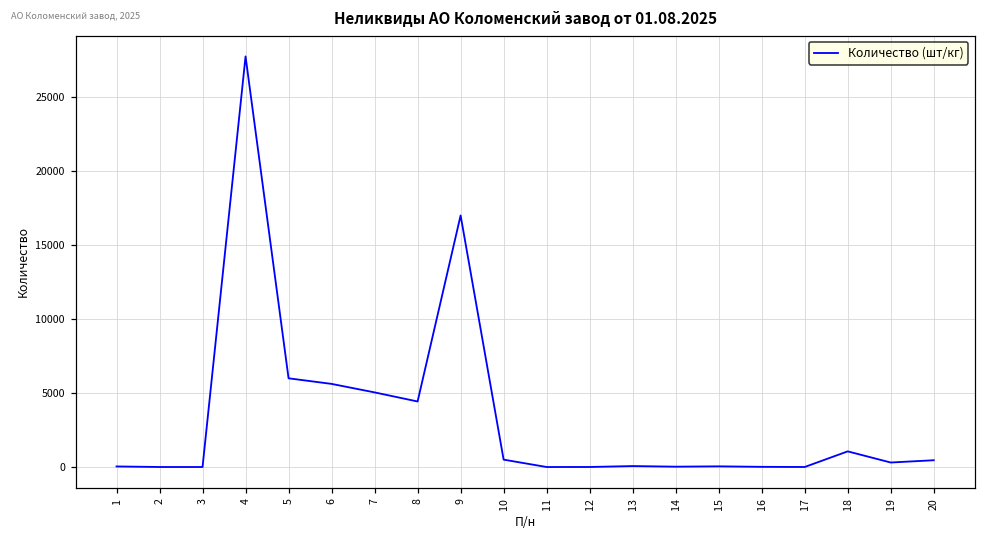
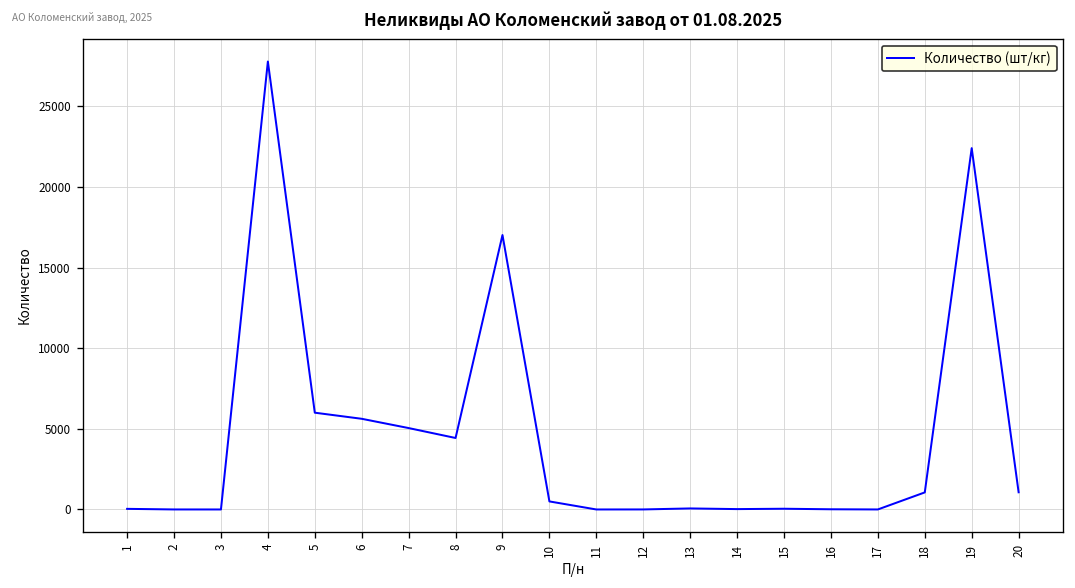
19: 300 -> 22400
20: 500 -> 1100
